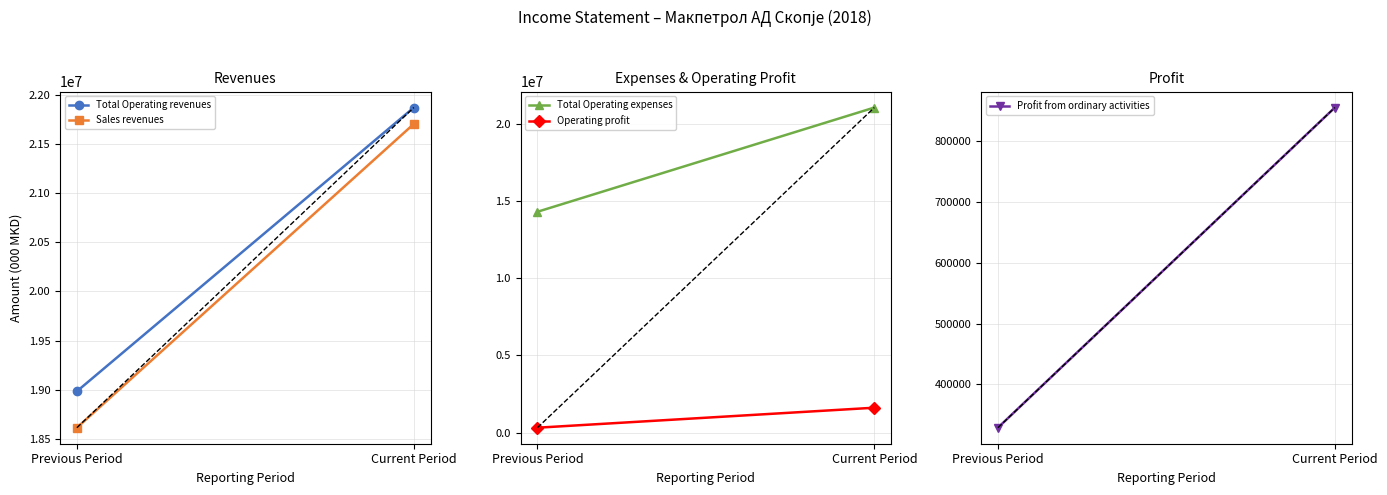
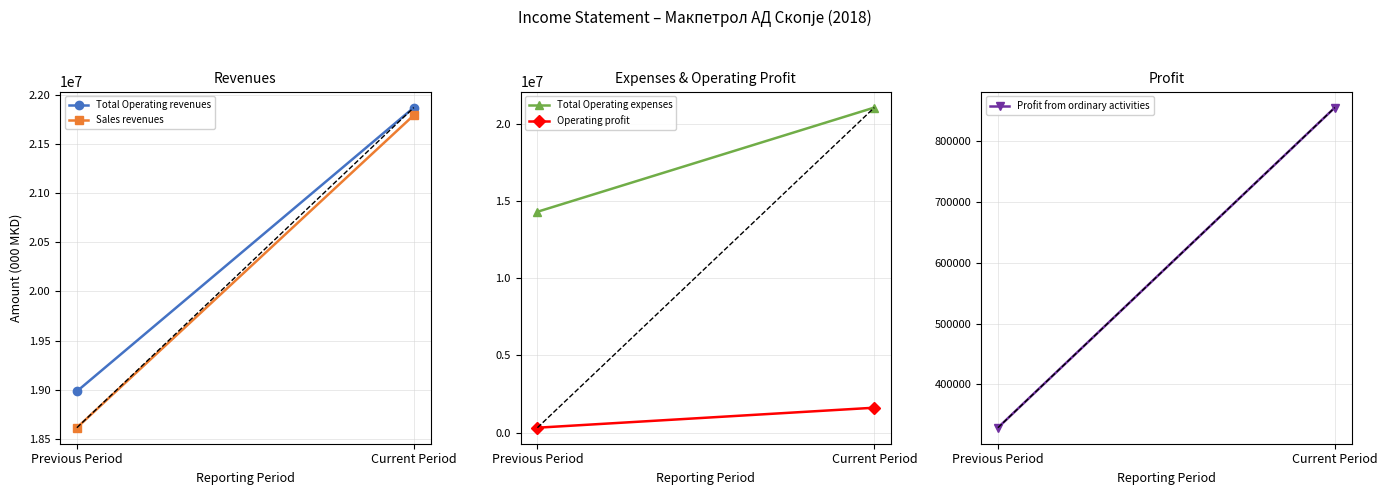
Revenues, Sales revenues, Current Period: 21700000 -> 21800000
